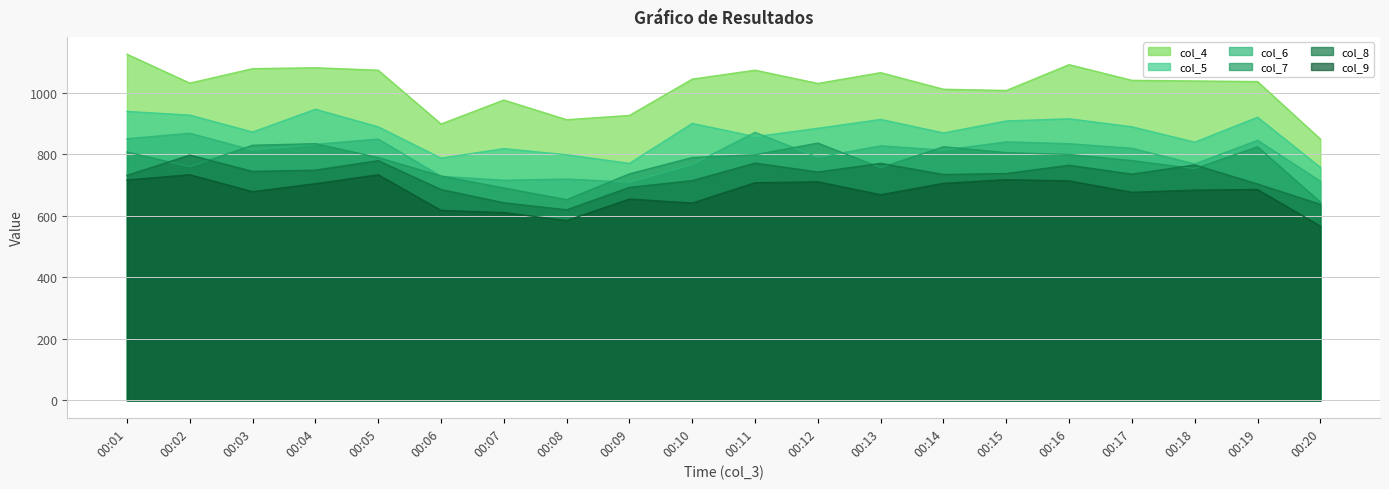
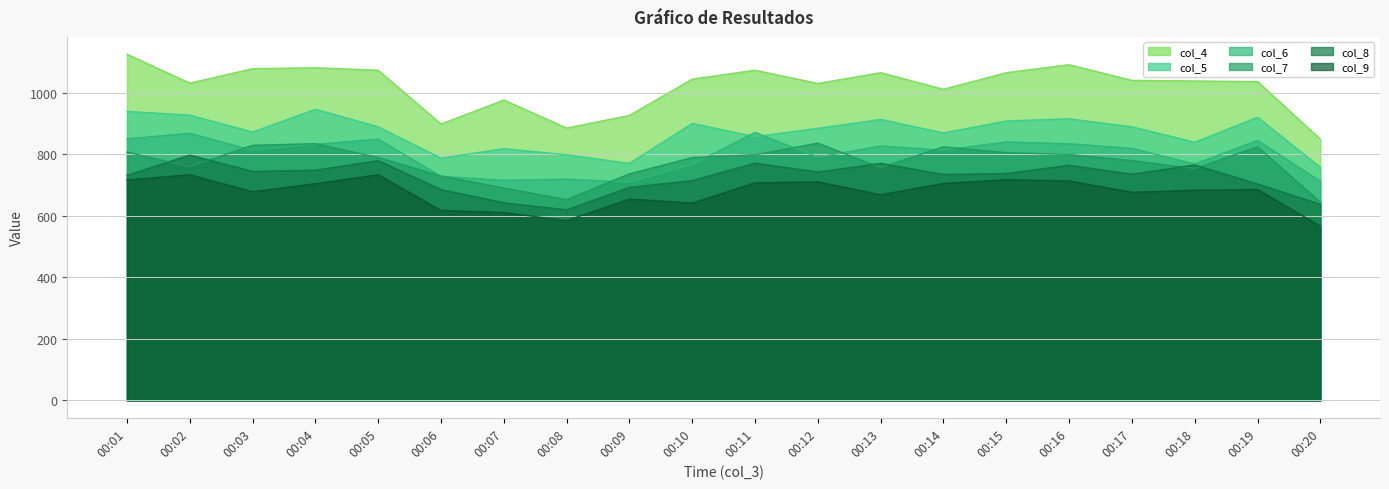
col_4, 00:08: 910 -> 890
col_4, 00:15: 1010 -> 1070
